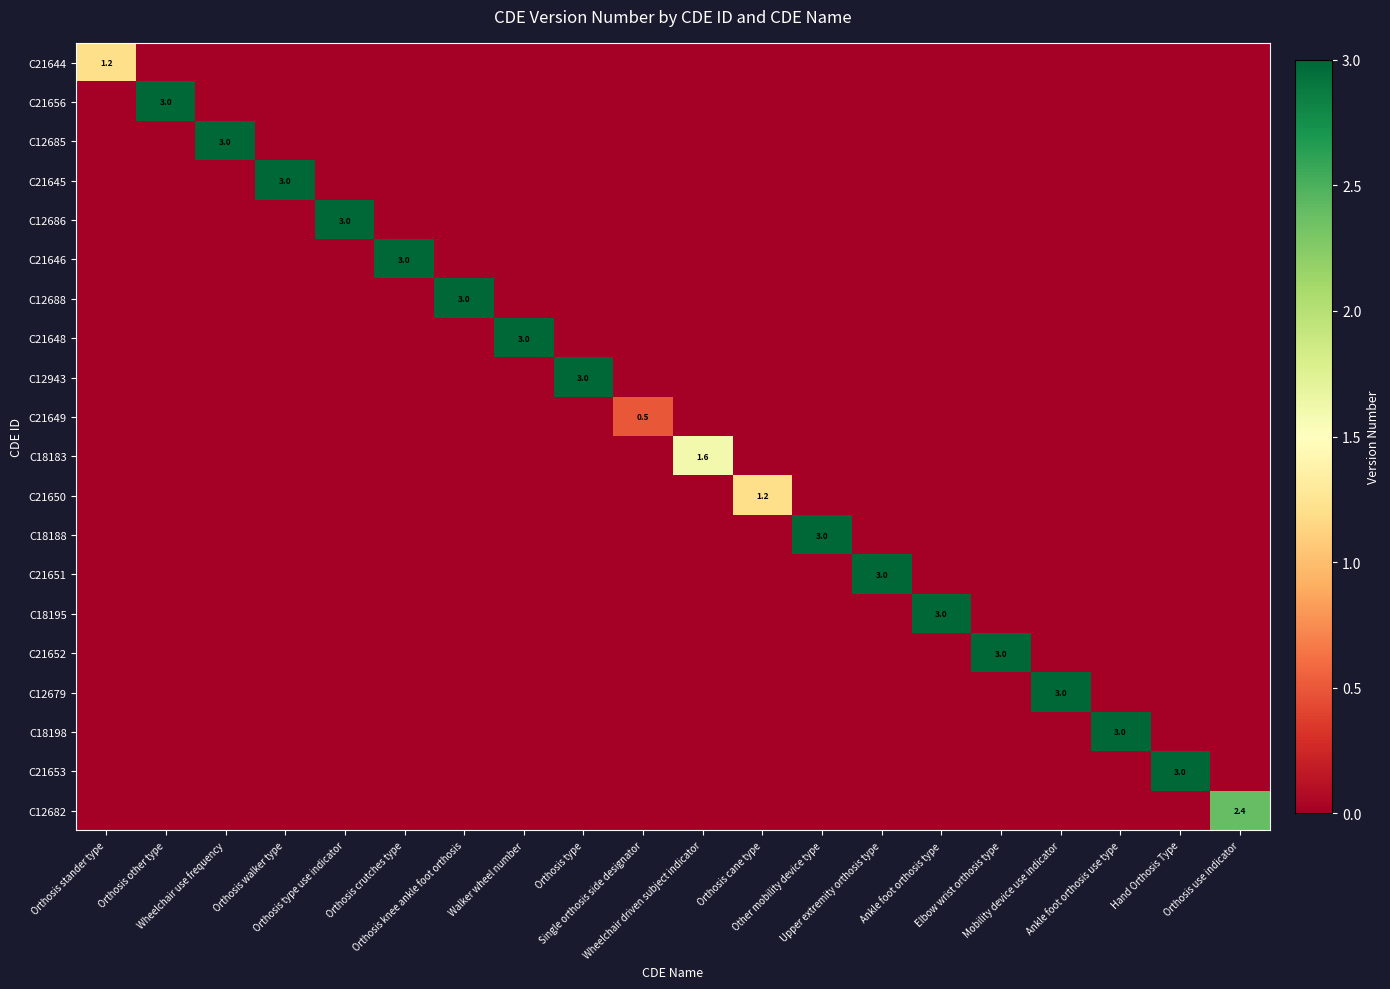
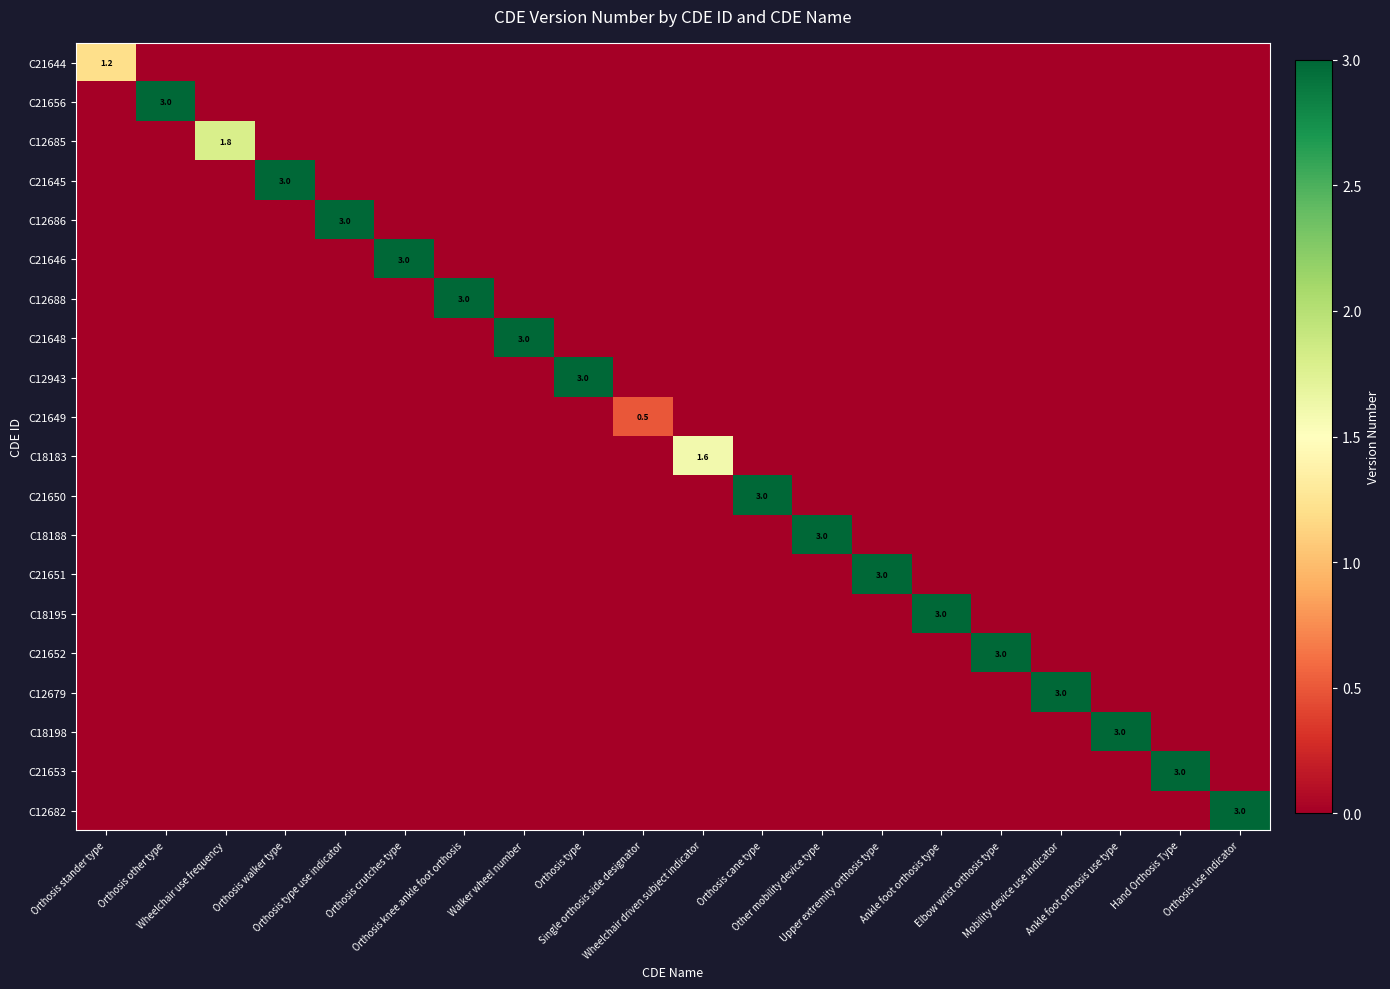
C12685, Wheelchair use frequency: 3.0 -> 1.8
C21650, Orthosis cane type: 1.2 -> 3.0
C12682, Orthosis use indicator: 2.4 -> 3.0
